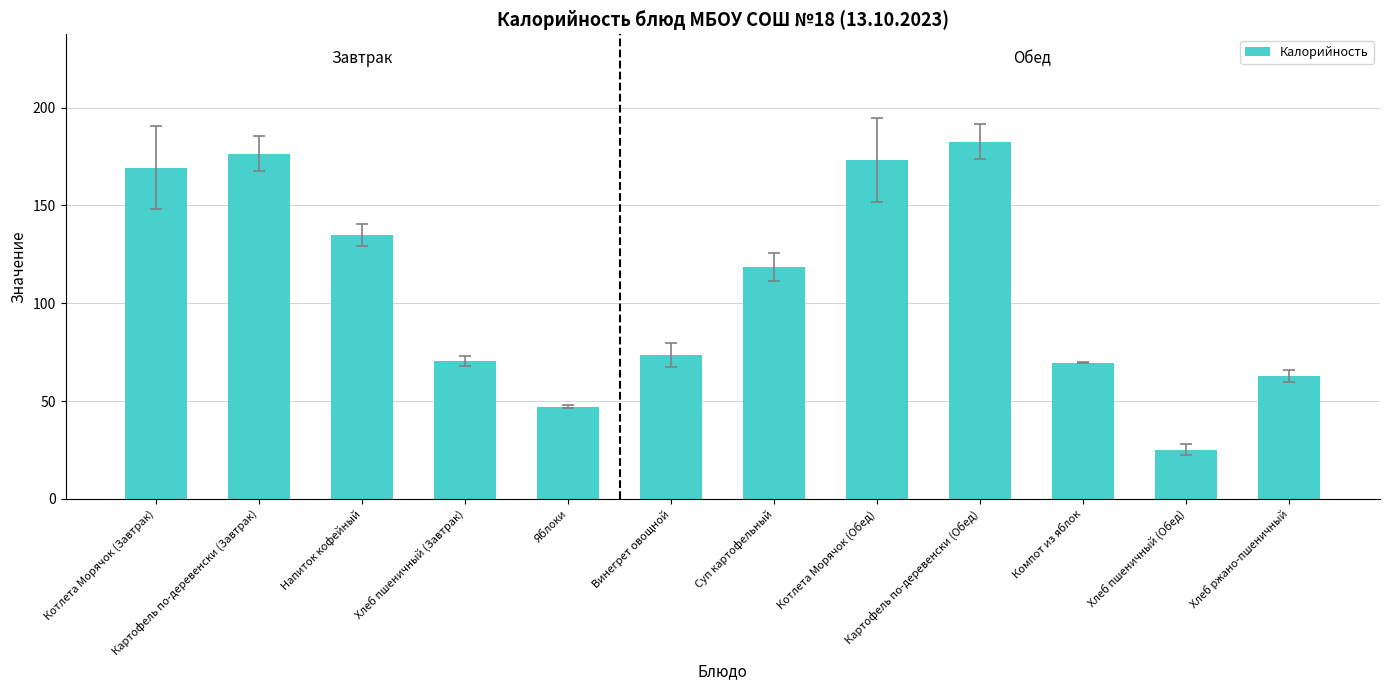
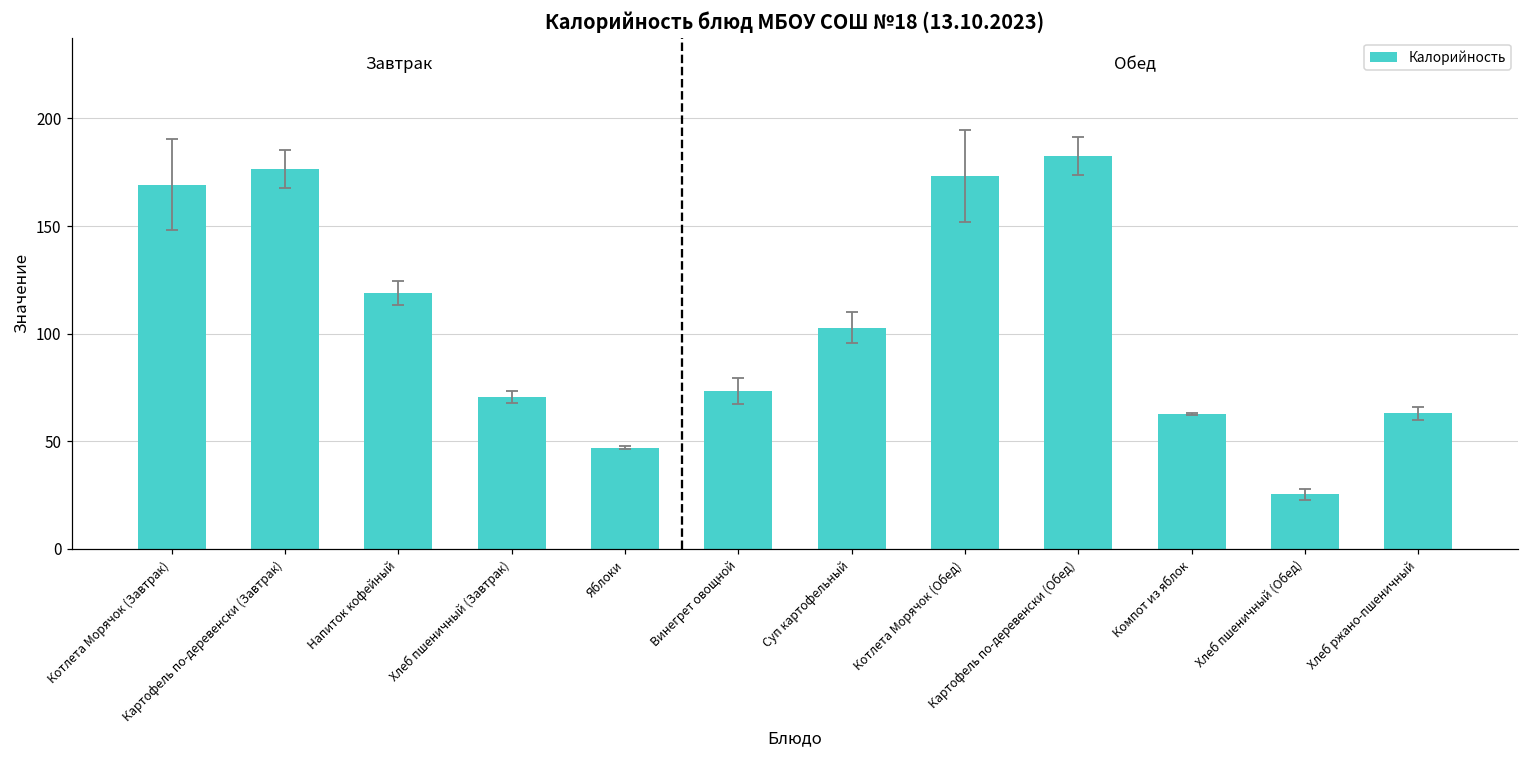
Калорийность, Напиток кофейный: 135 -> 119
Калорийность, Суп картофельный: 119 -> 103
Калорийность, Компот из яблок: 70 -> 63
